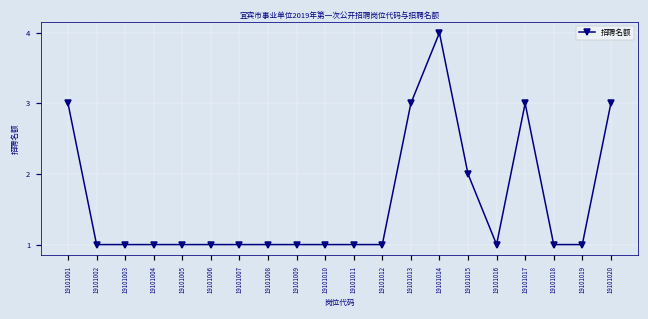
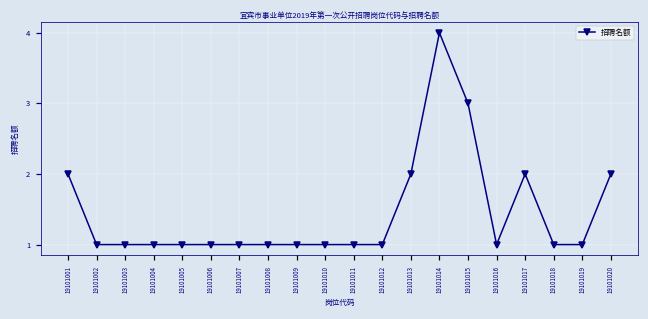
19101001: 3 -> 2
19101013: 3 -> 2
19101015: 2 -> 3
19101017: 3 -> 2
19101020: 3 -> 2
